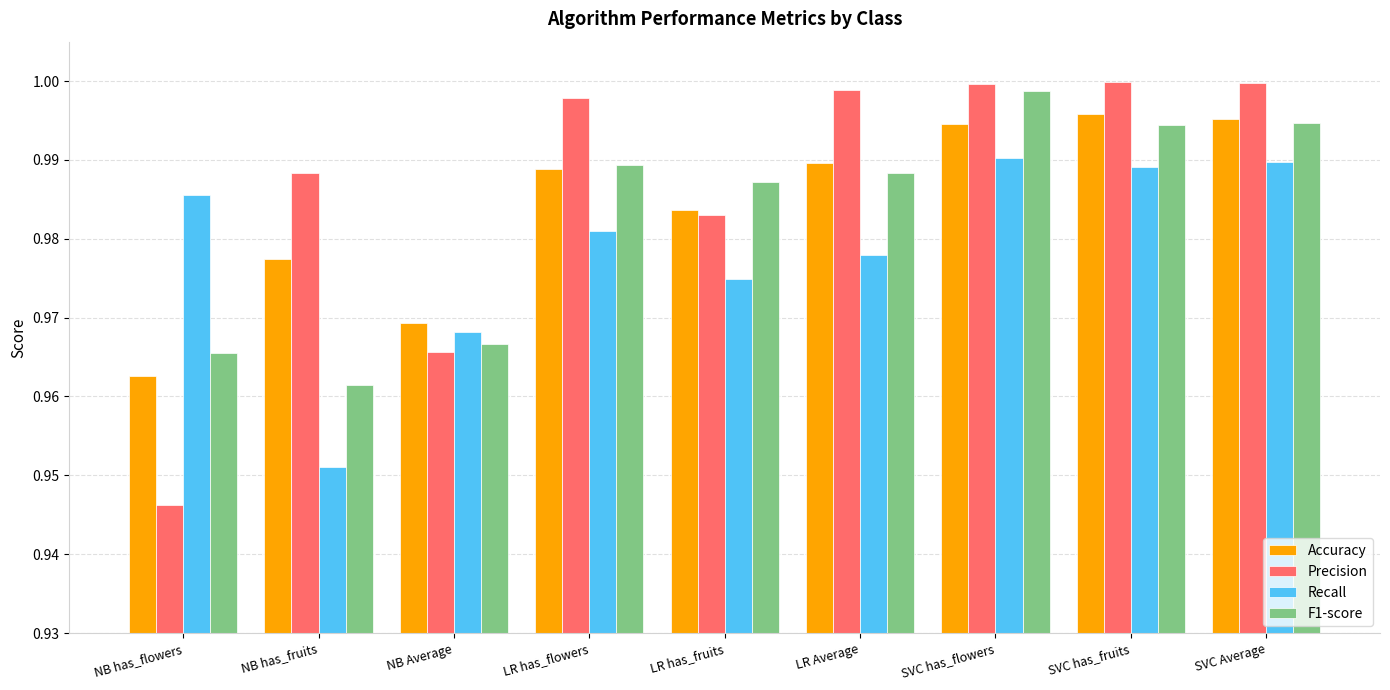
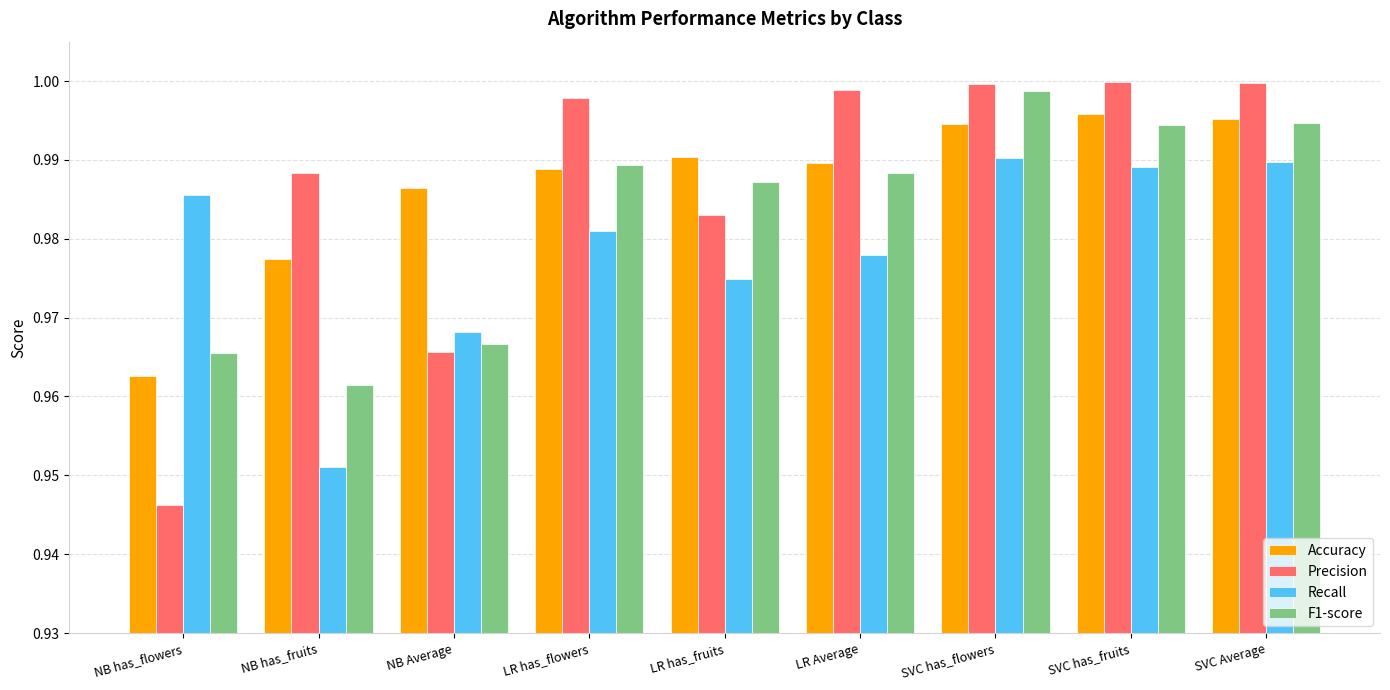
Accuracy, NB Average: 0.969 -> 0.986
Accuracy, LR has_fruits: 0.984 -> 0.990
